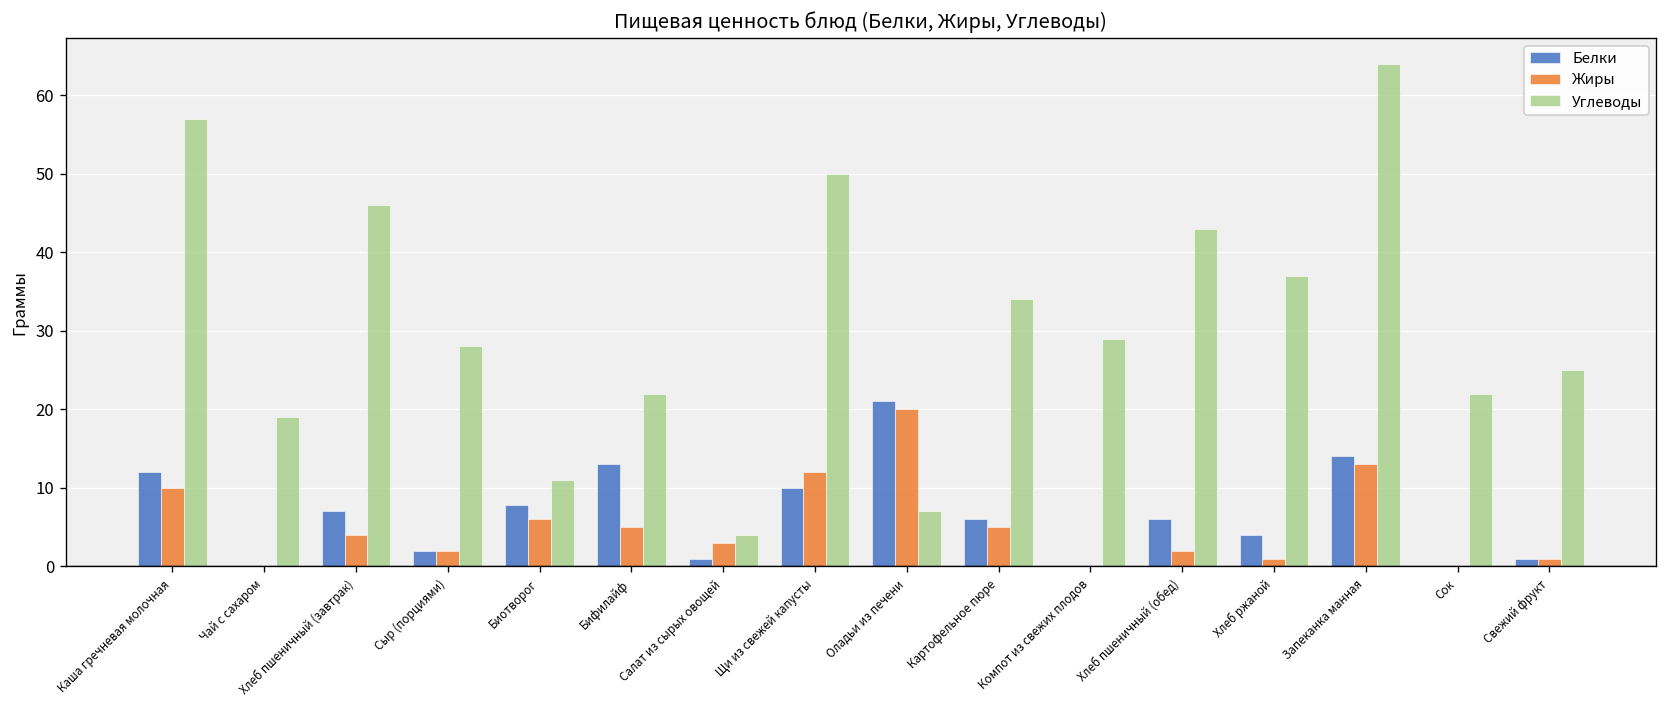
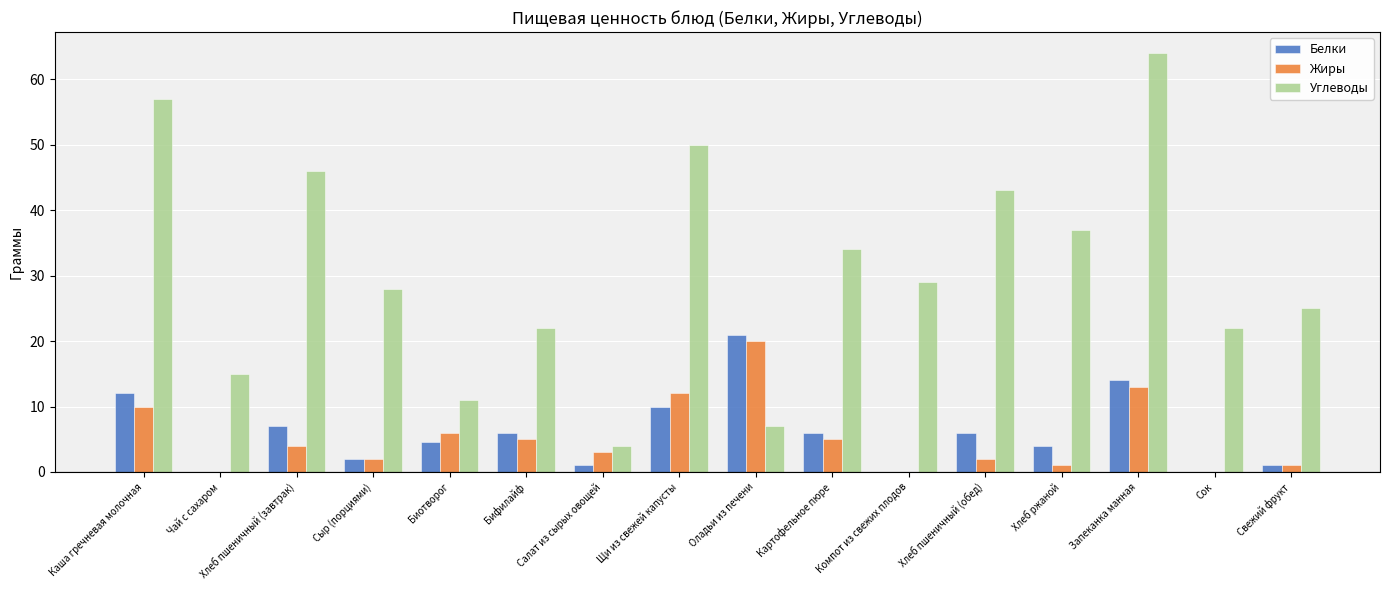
Углеводы, Чай с сахаром: 19 -> 15
Белки, Биотворог: 8 -> 5
Белки, Бифилайф: 13 -> 6
